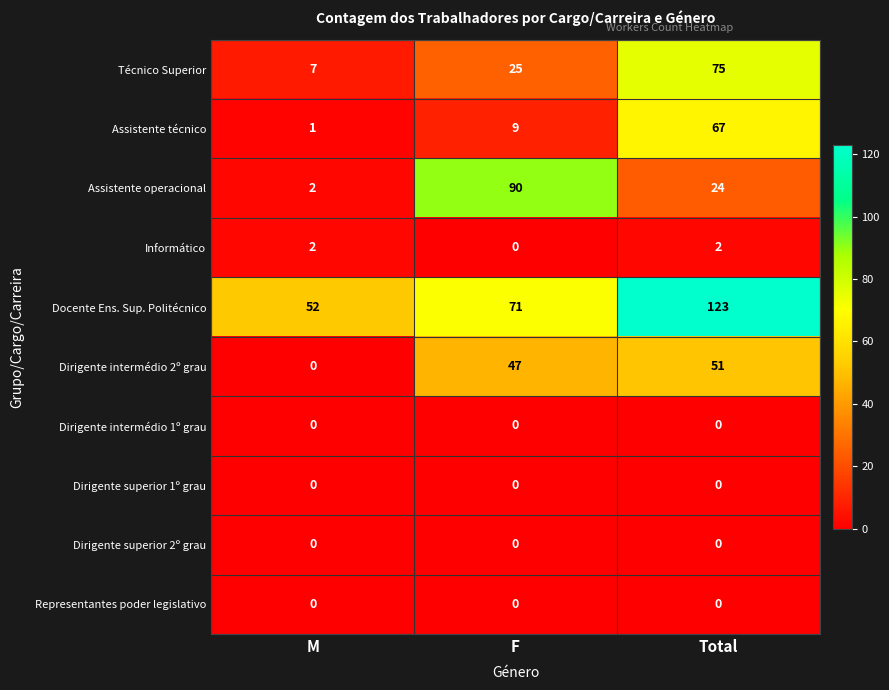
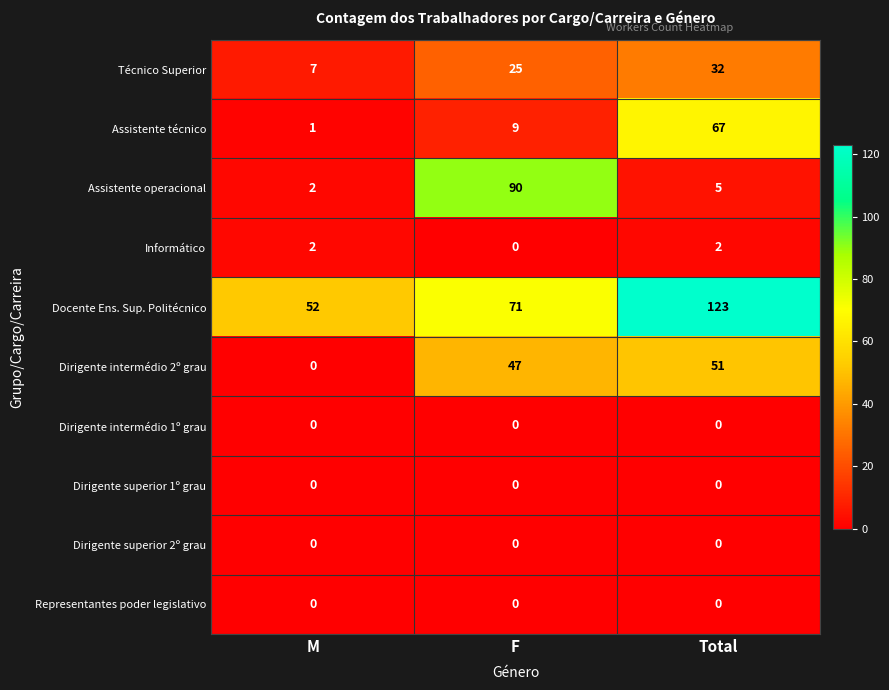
Técnico Superior, Total: 75 -> 32
Assistente operacional, Total: 24 -> 5
